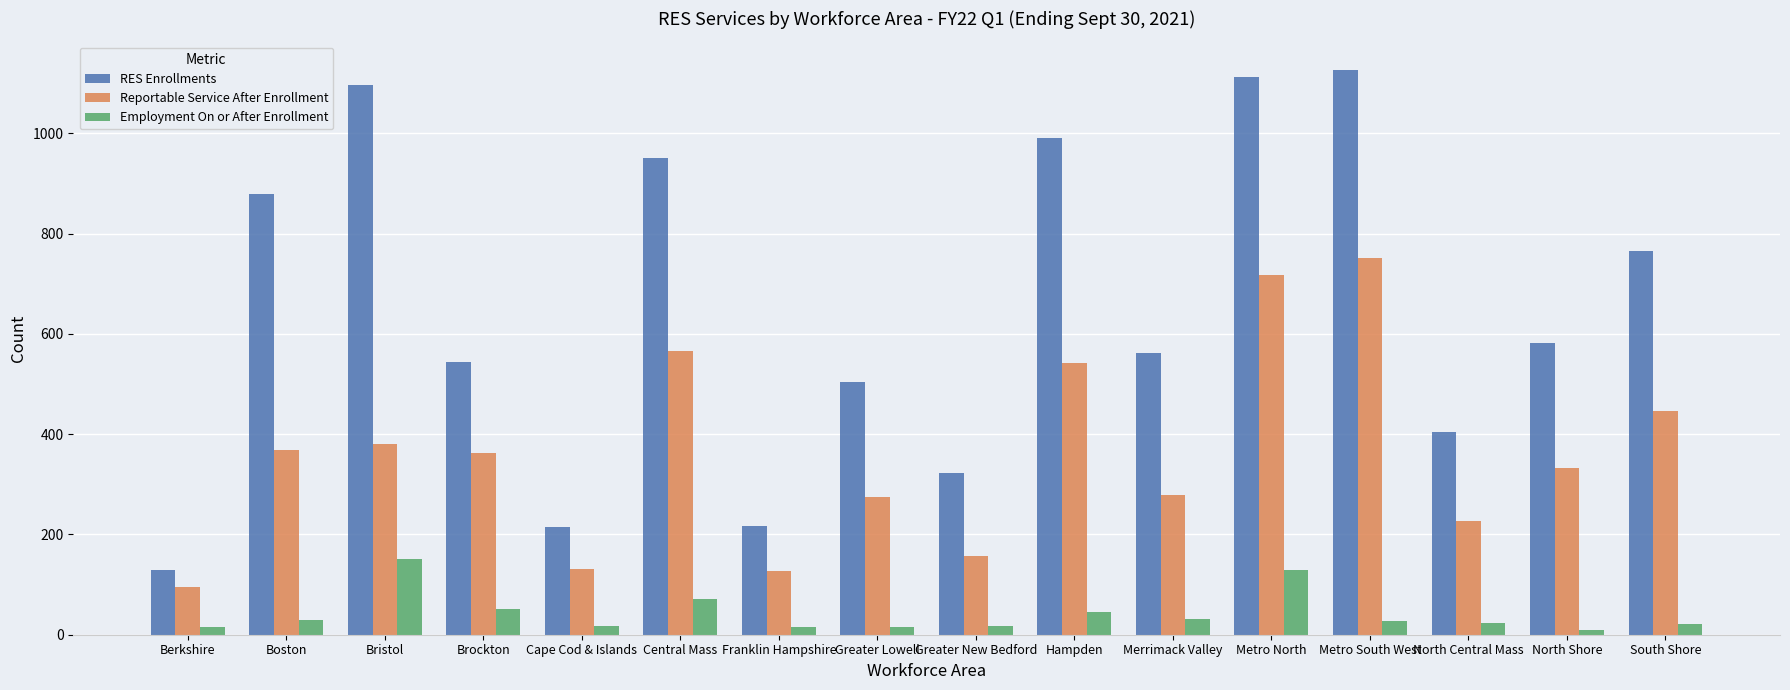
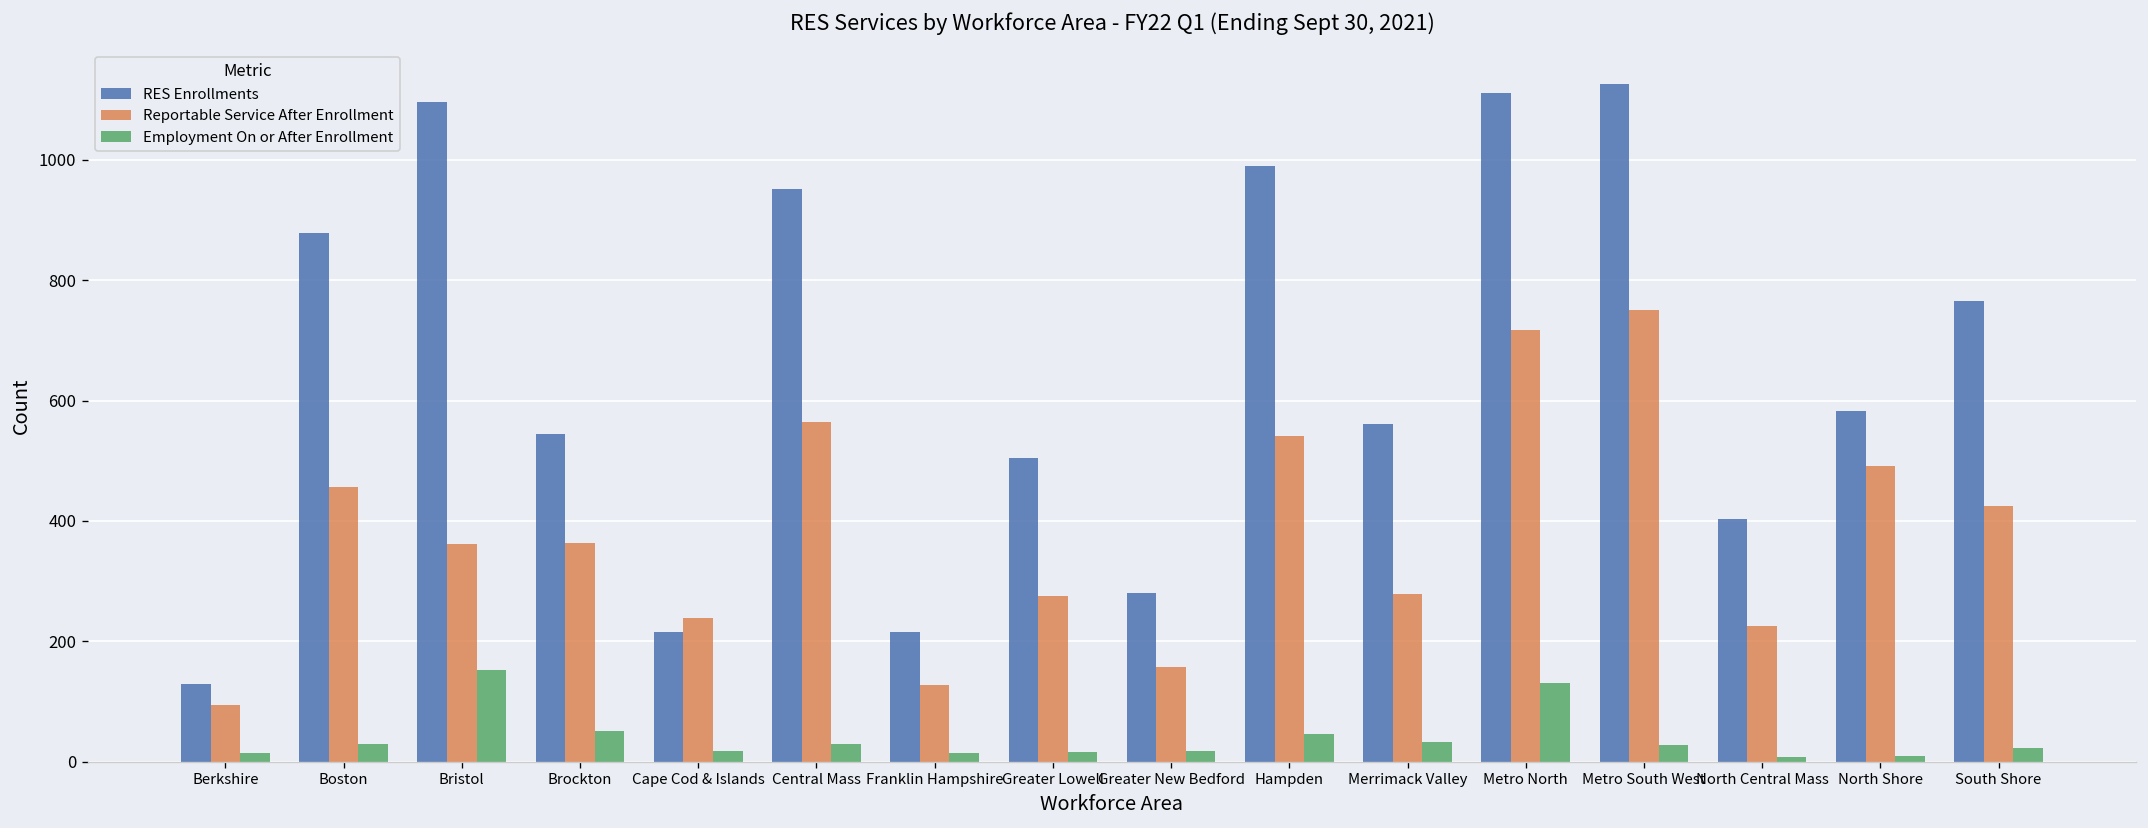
Reportable Service After Enrollment, Boston: 370 -> 460
Reportable Service After Enrollment, Bristol: 380 -> 360
Reportable Service After Enrollment, Cape Cod & Islands: 130 -> 240
Employment On or After Enrollment, Central Mass: 70 -> 30
RES Enrollments, Greater New Bedford: 320 -> 280
Employment On or After Enrollment, North Central Mass: 20 -> 10
Reportable Service After Enrollment, North Shore: 330 -> 490
Reportable Service After Enrollment, South Shore: 450 -> 430
